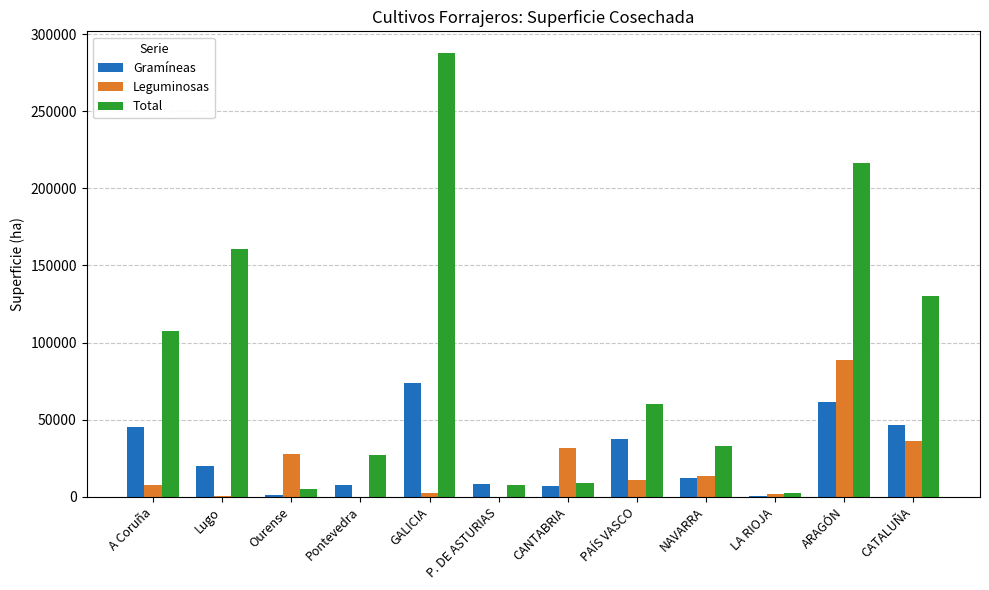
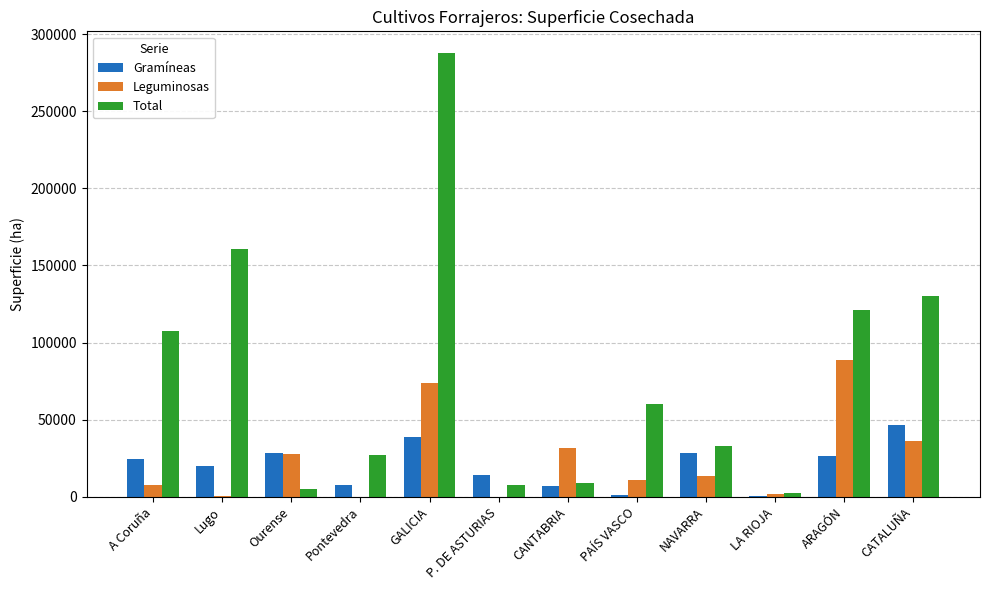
Gramíneas, A Coruña: 45000 -> 25000
Gramíneas, Ourense: 1000 -> 29000
Gramíneas, GALICIA: 74000 -> 39000
Leguminosas, GALICIA: 2000 -> 74000
Gramíneas, P. DE ASTURIAS: 9000 -> 14000
Gramíneas, PAÍS VASCO: 38000 -> 1000
Gramíneas, NAVARRA: 12000 -> 28000
Gramíneas, ARAGÓN: 62000 -> 27000
Total, ARAGÓN: 216000 -> 121000
